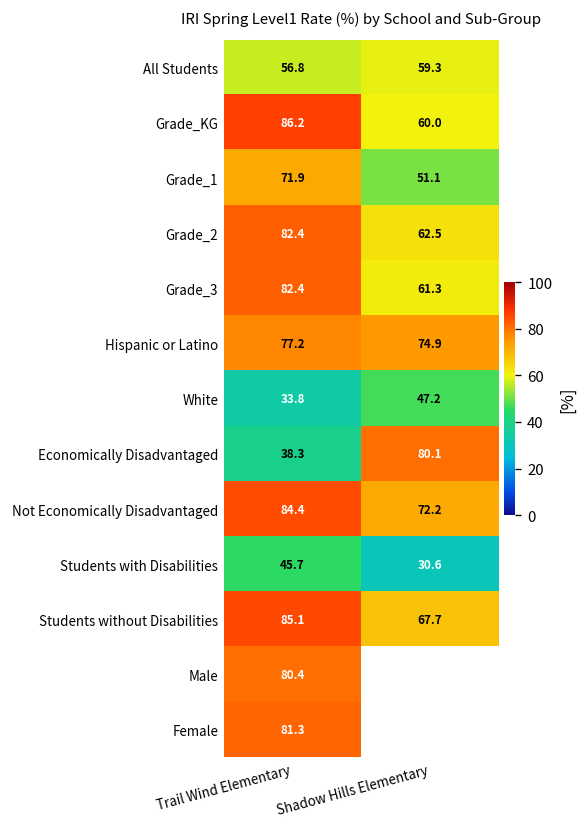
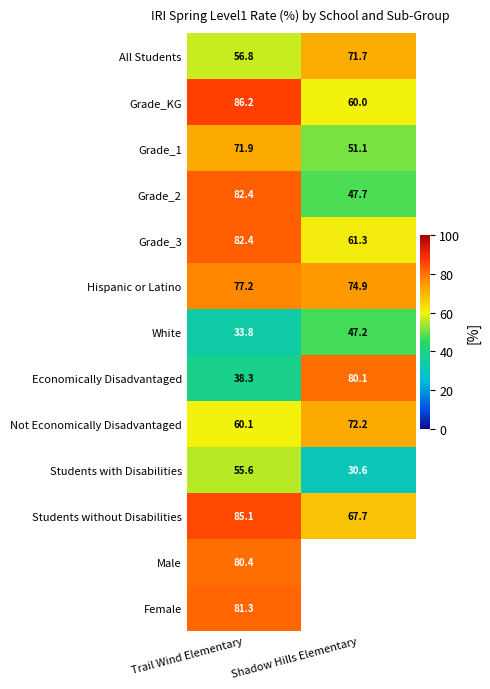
All Students, Shadow Hills Elementary: 59.3 -> 71.7
Grade_2, Shadow Hills Elementary: 62.5 -> 47.7
Not Economically Disadvantaged, Trail Wind Elementary: 84.4 -> 60.1
Students with Disabilities, Trail Wind Elementary: 45.7 -> 55.6
